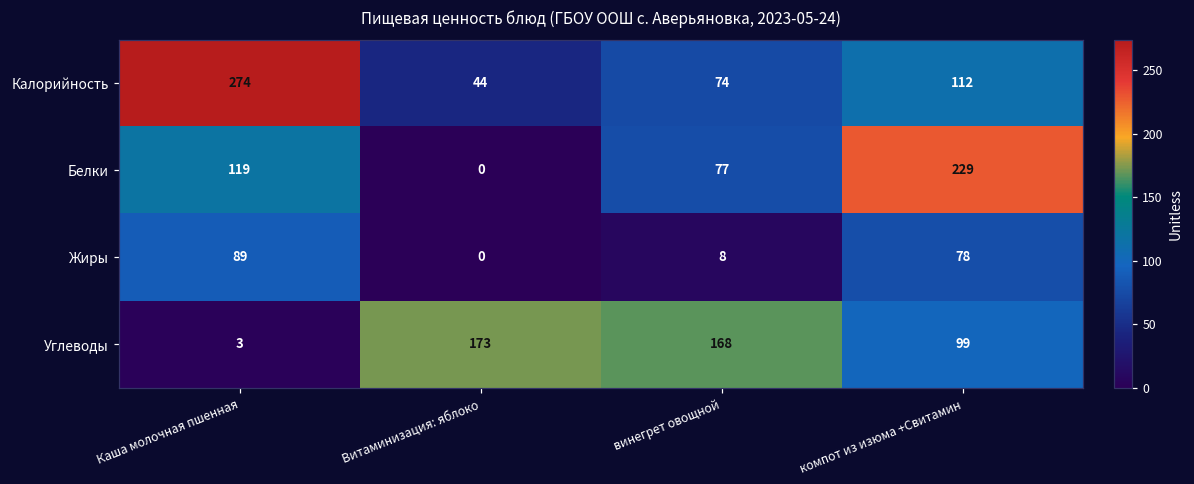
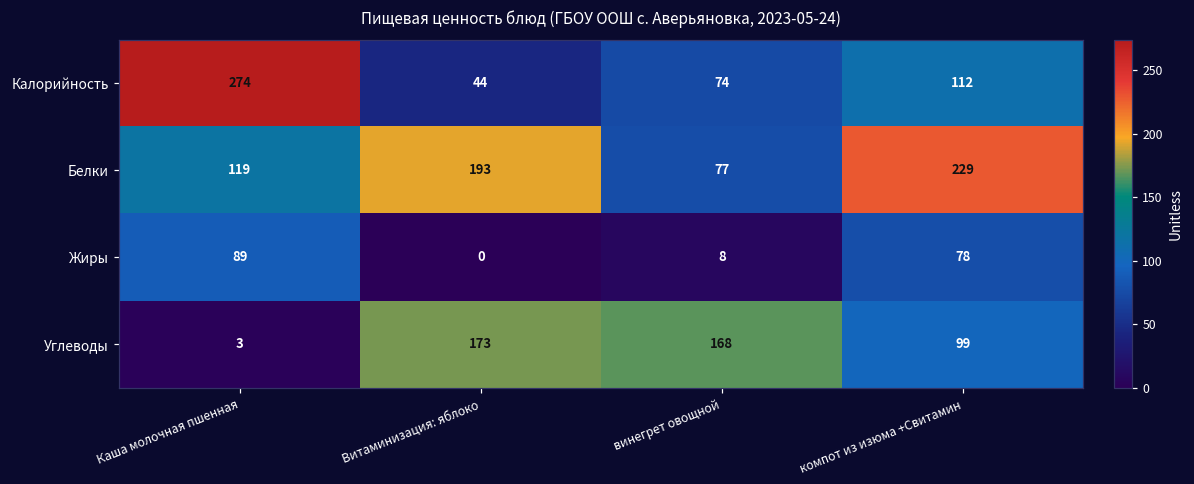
Белки, Витаминизация: яблоко: 0 -> 193
